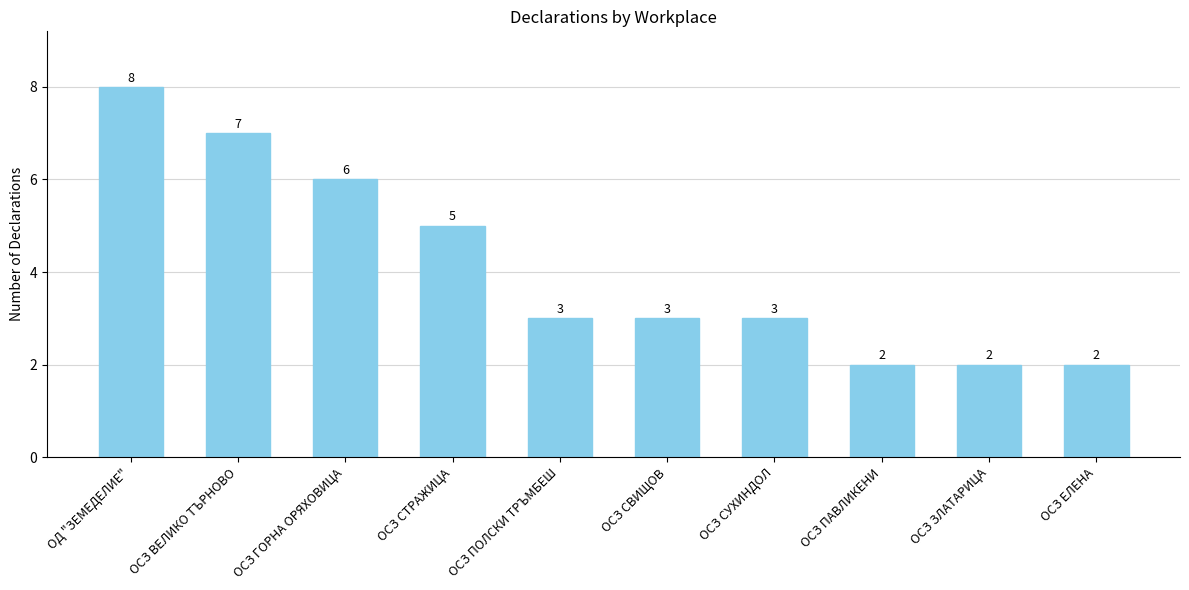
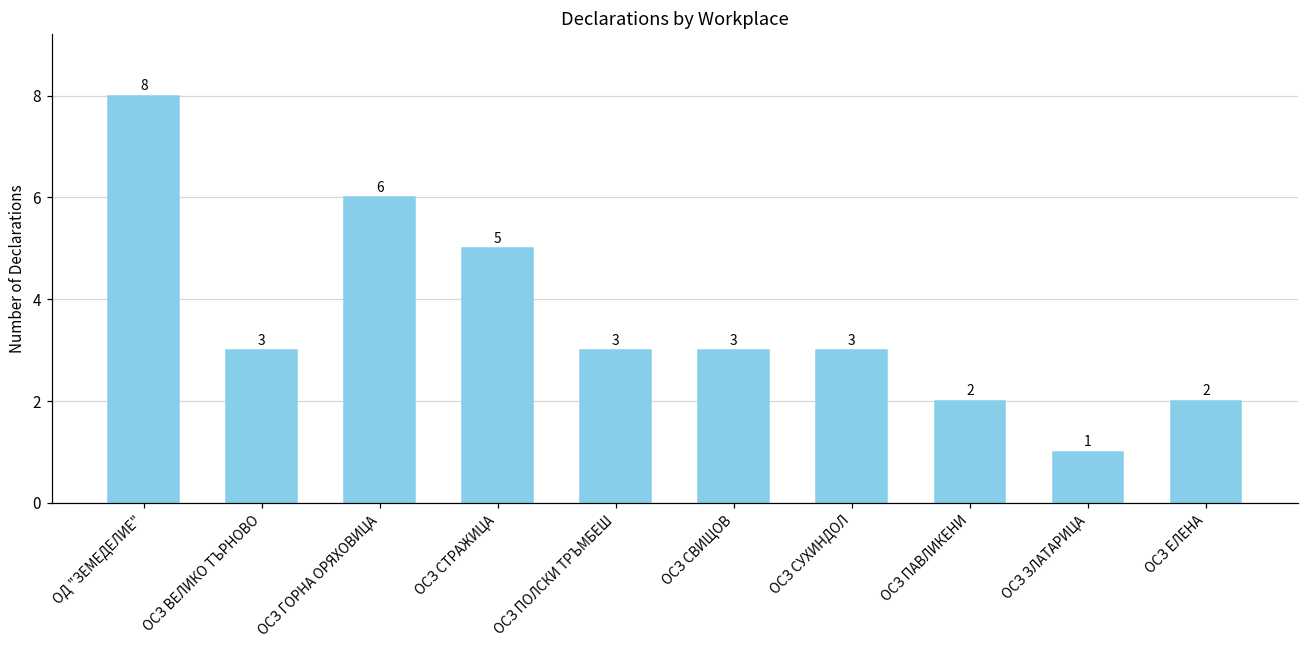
ОСЗ ВЕЛИКО ТЪРНОВО: 7 -> 3
ОСЗ ЗЛАТАРИЦА: 2 -> 1
